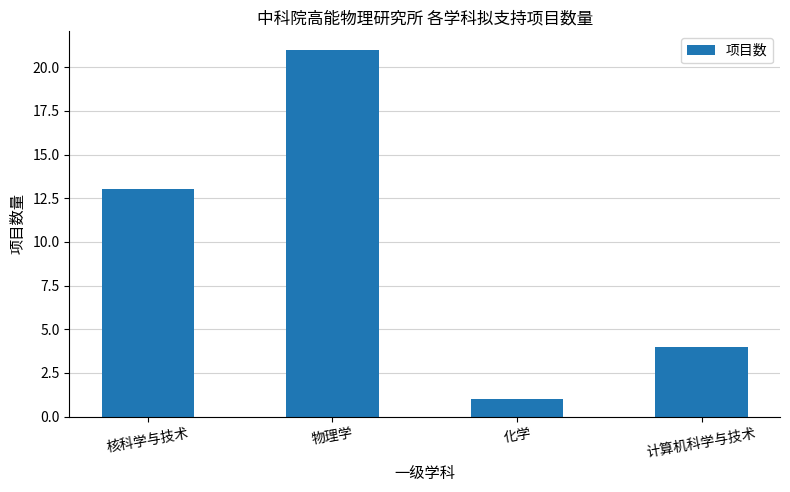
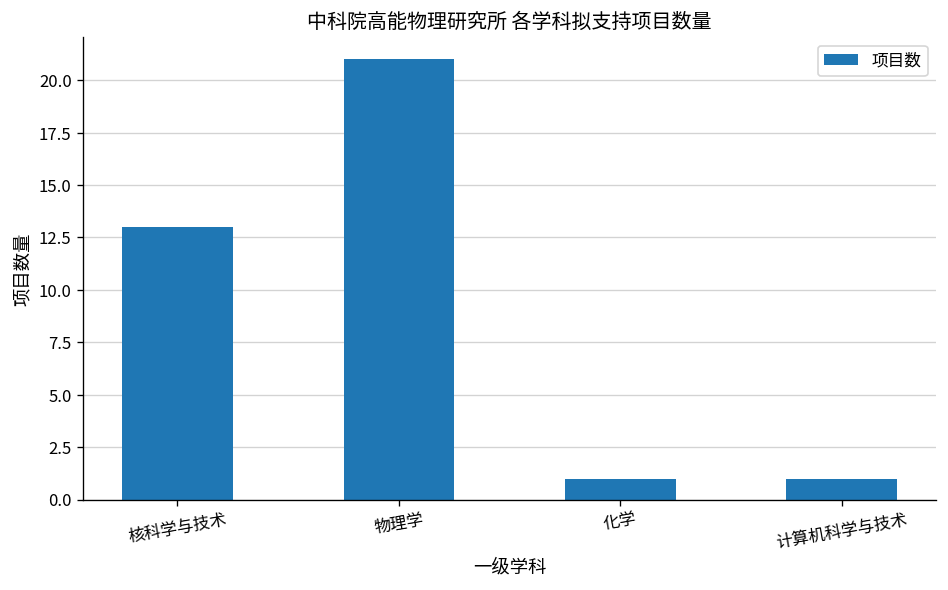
计算机科学与技术: 4 -> 1
